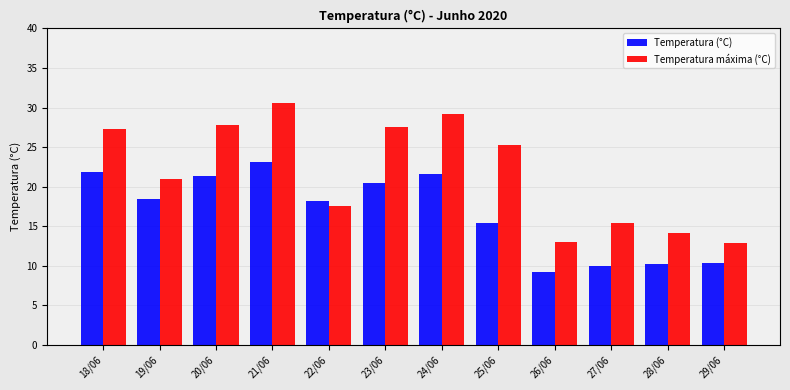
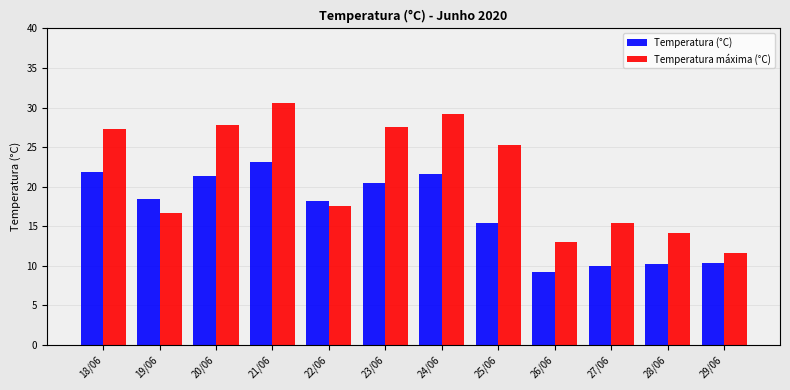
Temperatura máxima (°C), 19/06: 21 -> 17
Temperatura máxima (°C), 29/06: 13 -> 12
